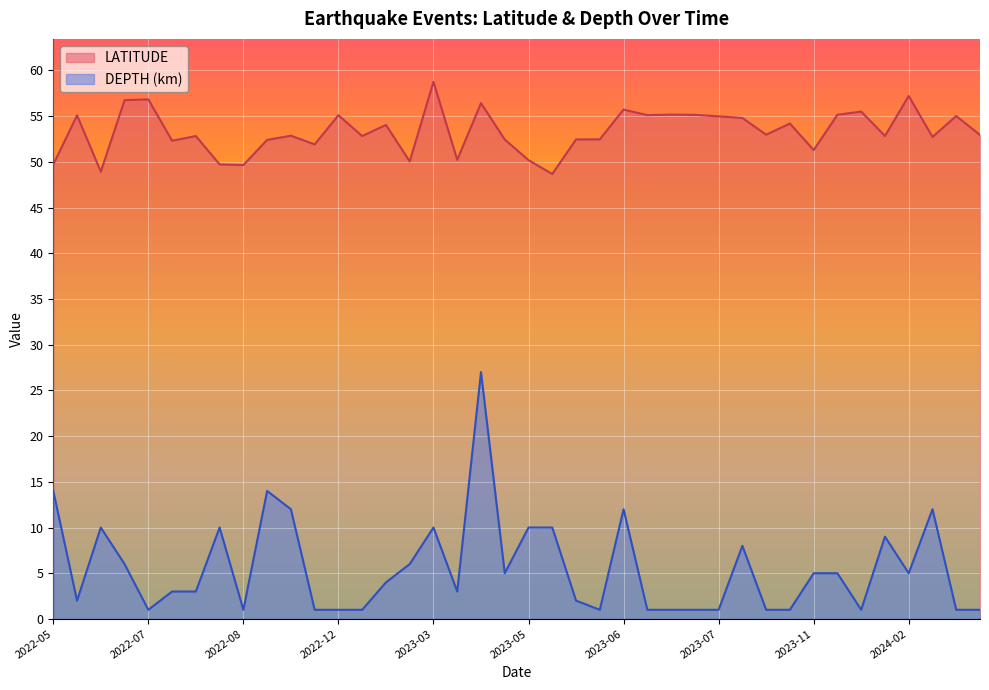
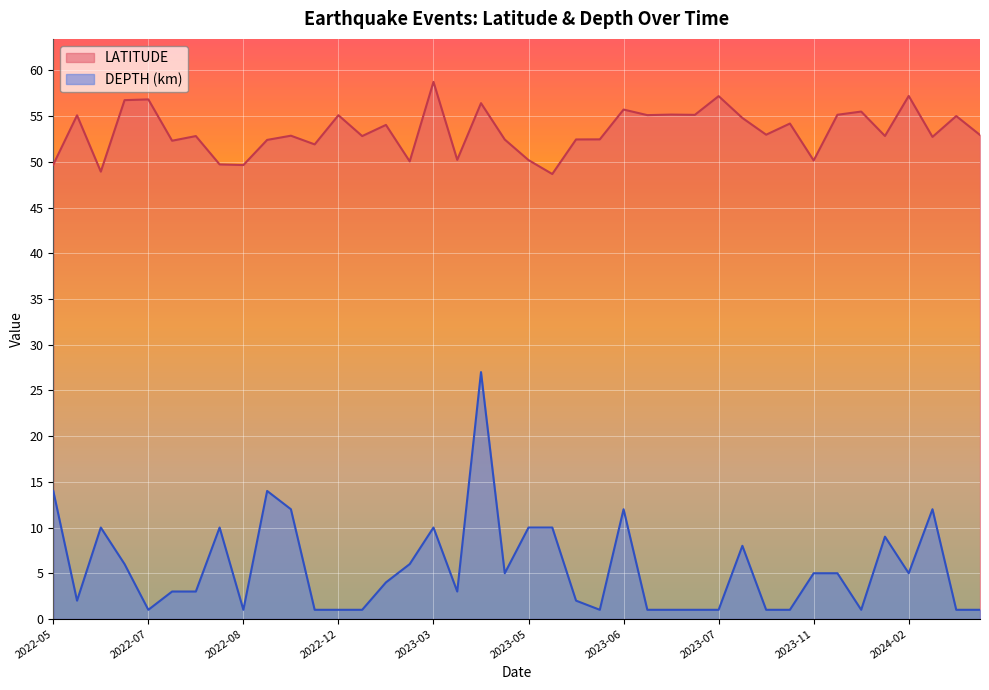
LATITUDE, 2023-07: 55 -> 57
LATITUDE, 2023-11: 51 -> 50
